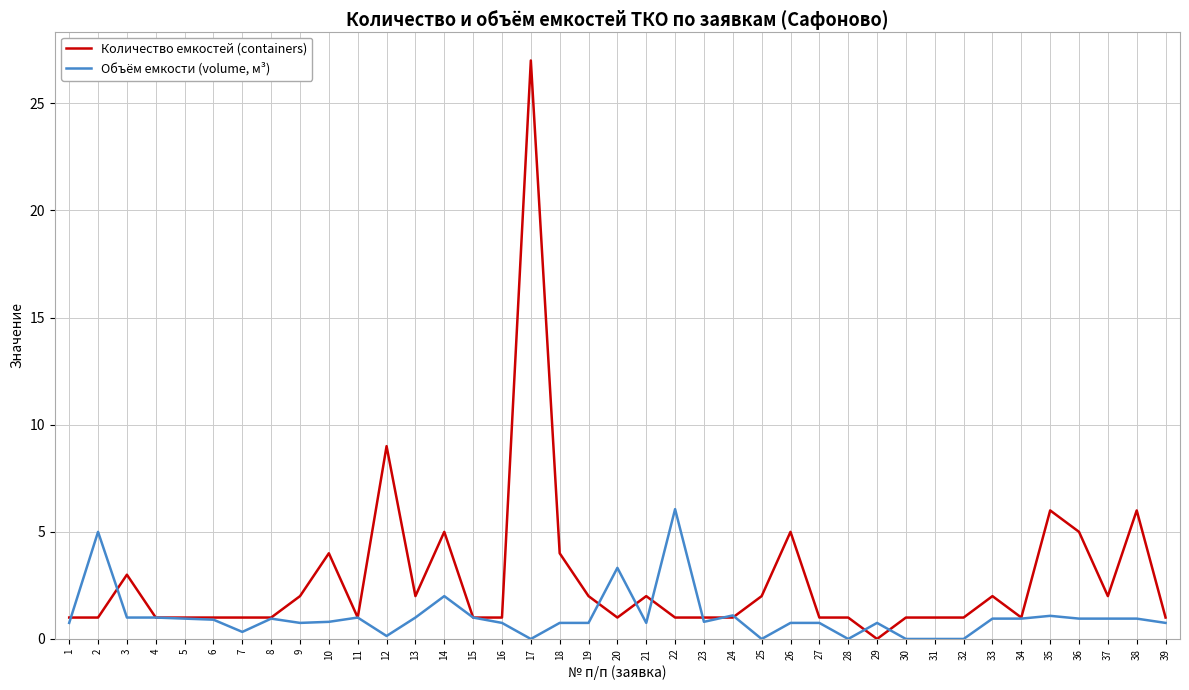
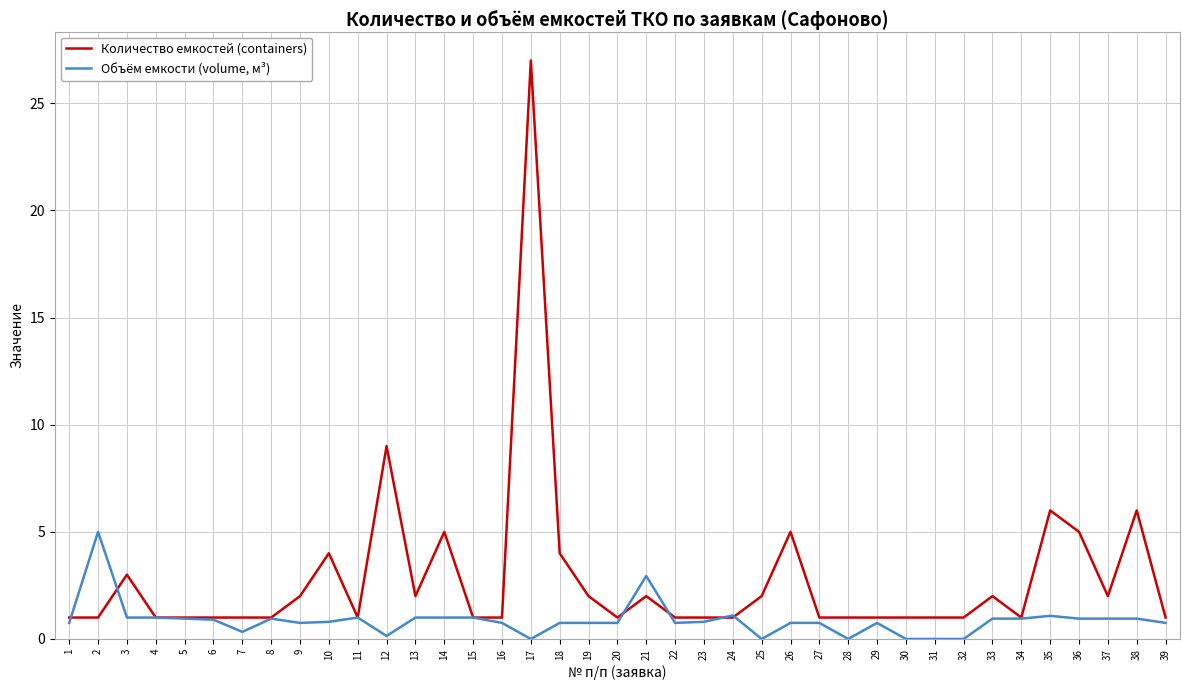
Объём емкости (volume, м³), 14: 2 -> 1
Объём емкости (volume, м³), 20: 3.3 -> 0.8
Объём емкости (volume, м³), 21: 0.8 -> 2.9
Объём емкости (volume, м³), 22: 6.1 -> 0.8
Количество емкостей (containers), 29: 0 -> 1
